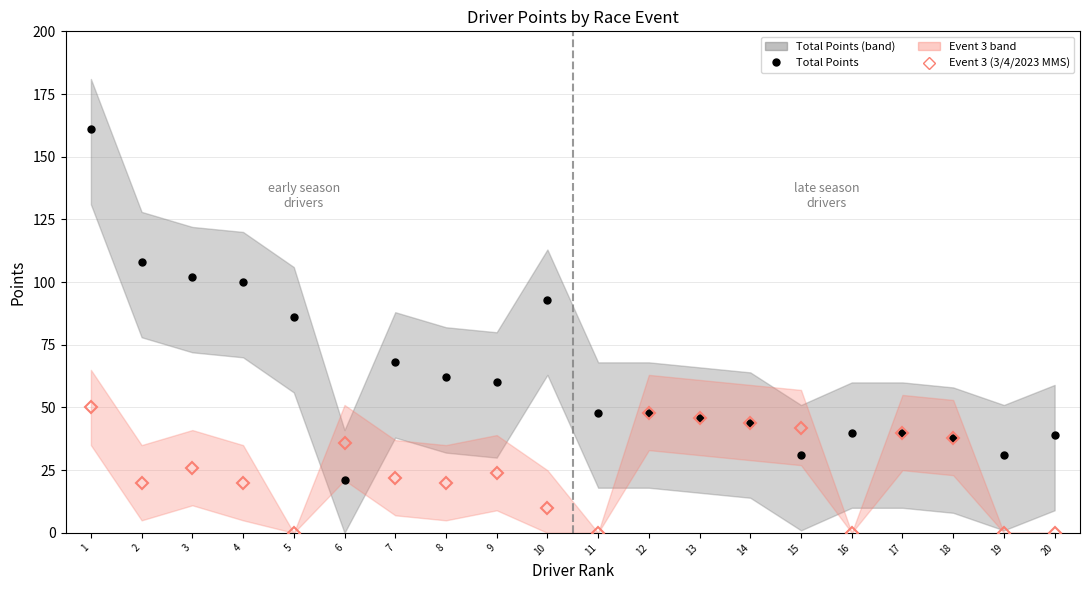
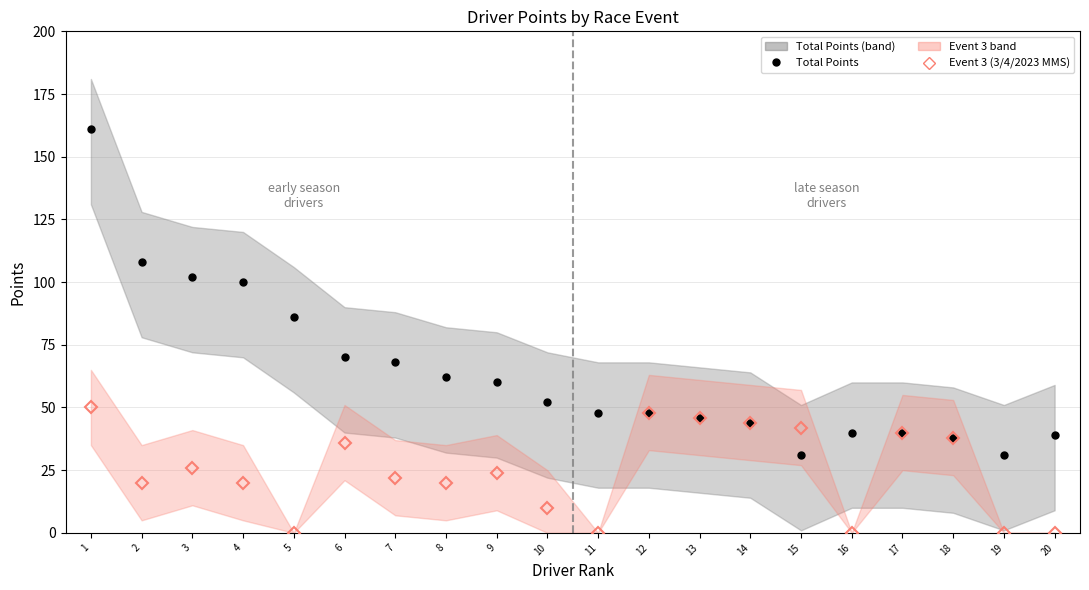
Total Points, 6: 21 -> 70
Total Points, 10: 93 -> 52
